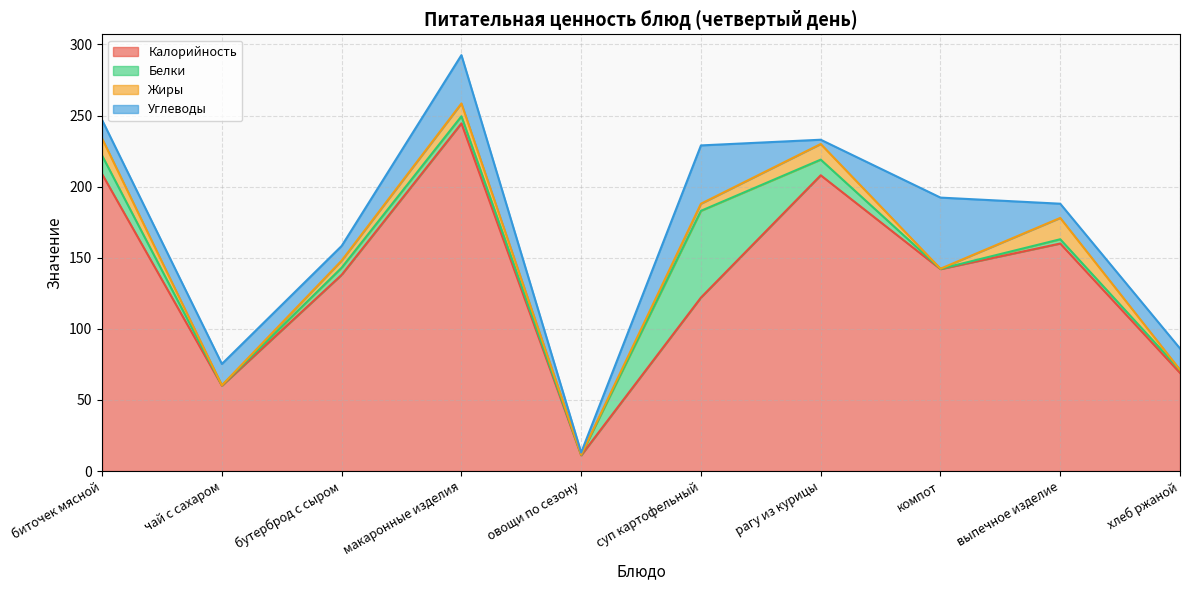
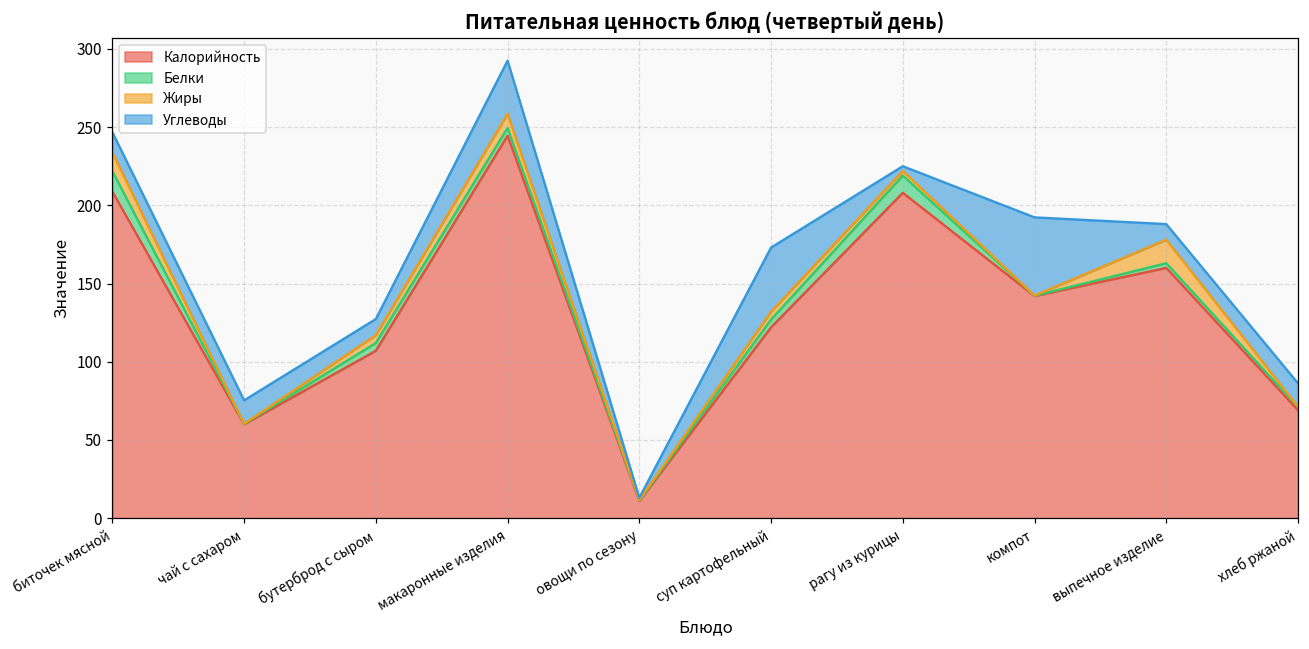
Калорийность, бутерброд с сыром: 138 -> 107
Белки, суп картофельный: 61 -> 5
Жиры, рагу из курицы: 11 -> 3
